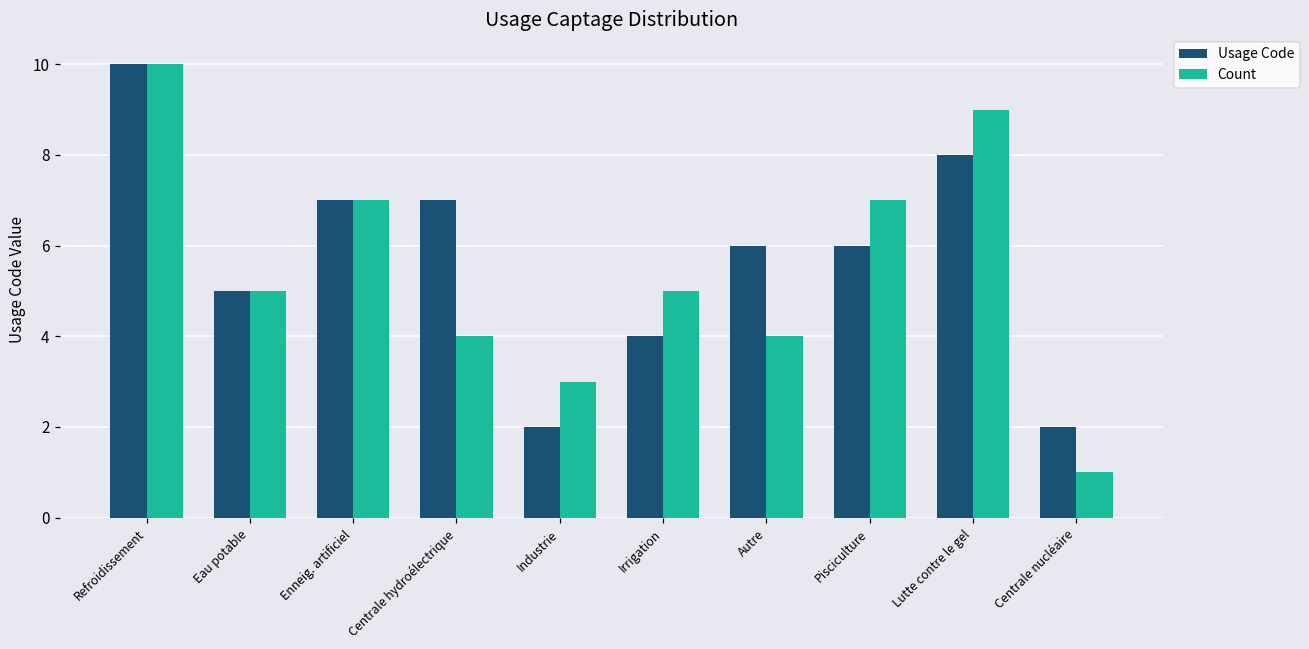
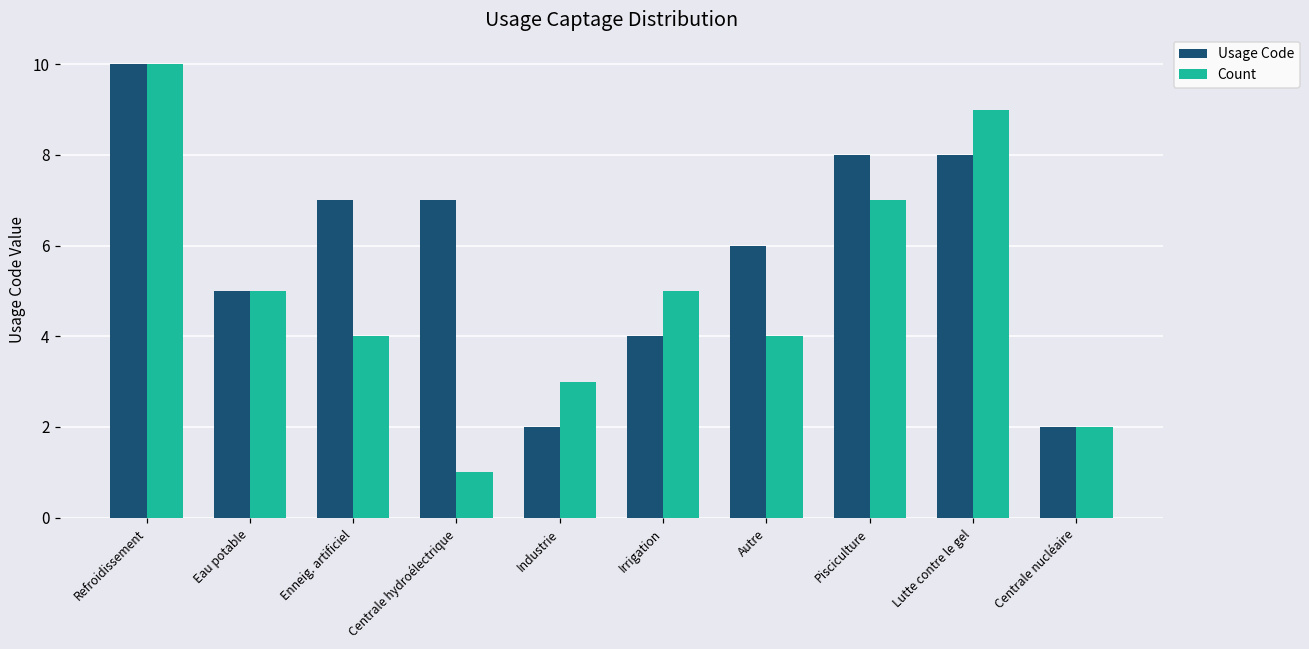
Count, Enneig. artificiel: 7 -> 4
Count, Centrale hydroélectrique: 4 -> 1
Usage Code, Pisciculture: 6 -> 8
Count, Centrale nucléaire: 1 -> 2
